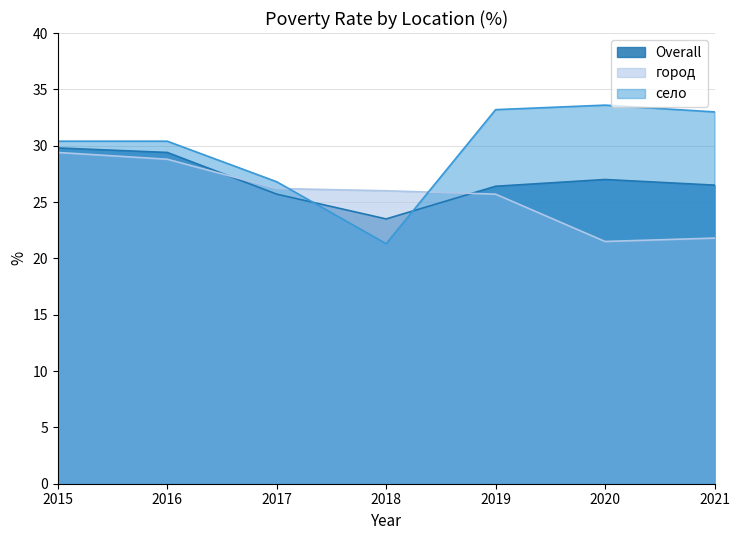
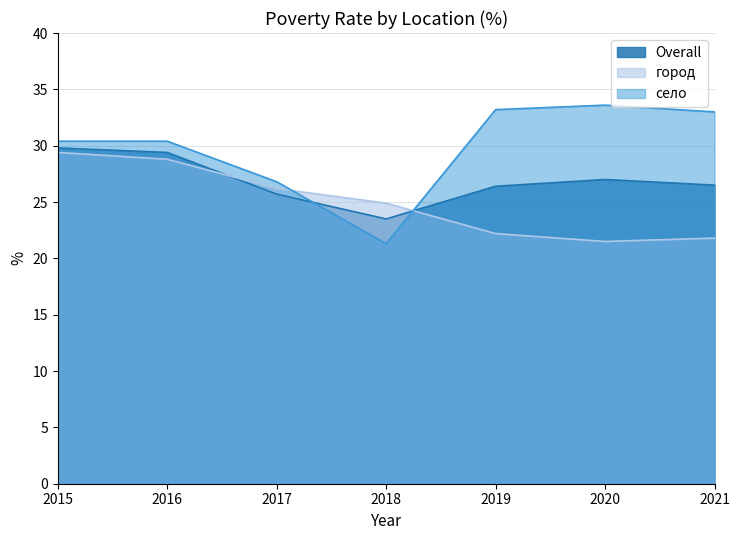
город, 2018: 26.0 -> 24.9
город, 2019: 25.7 -> 22.2
